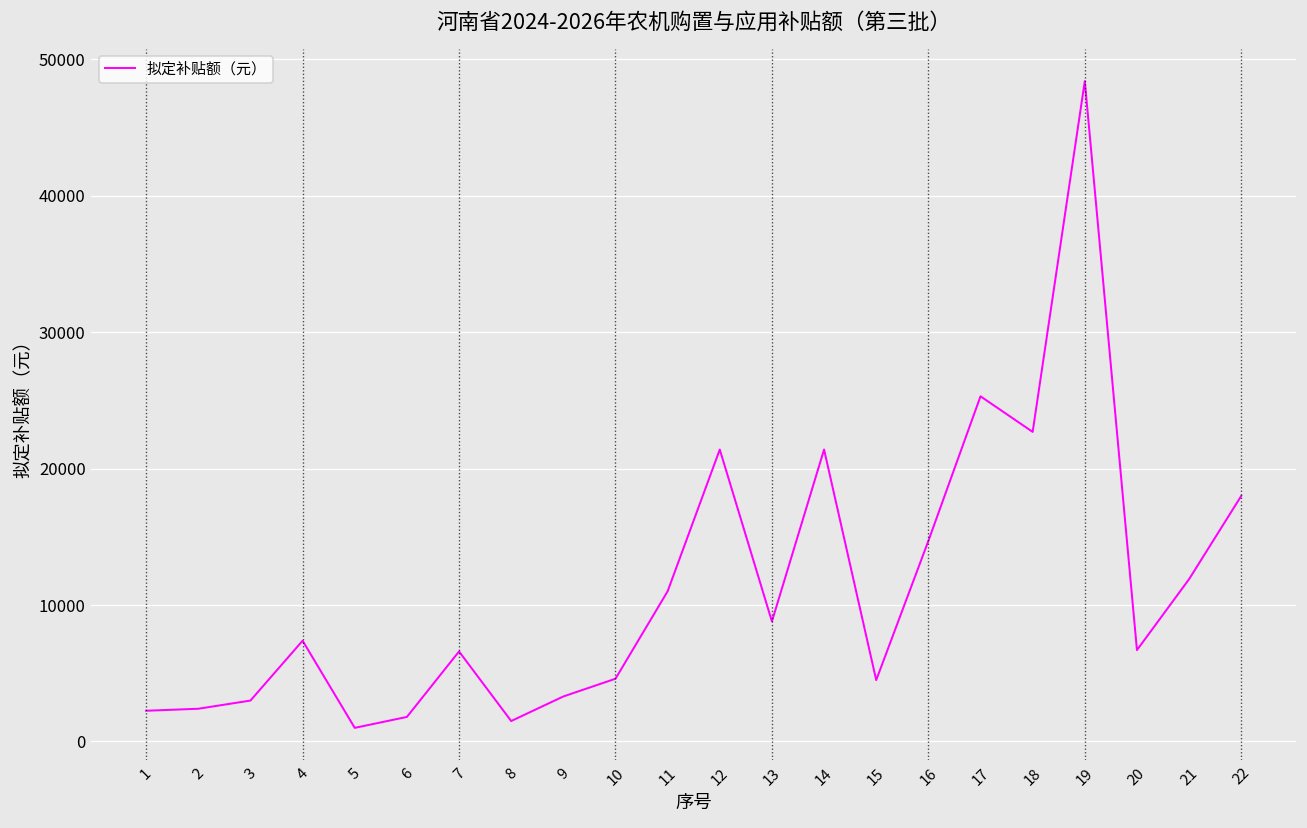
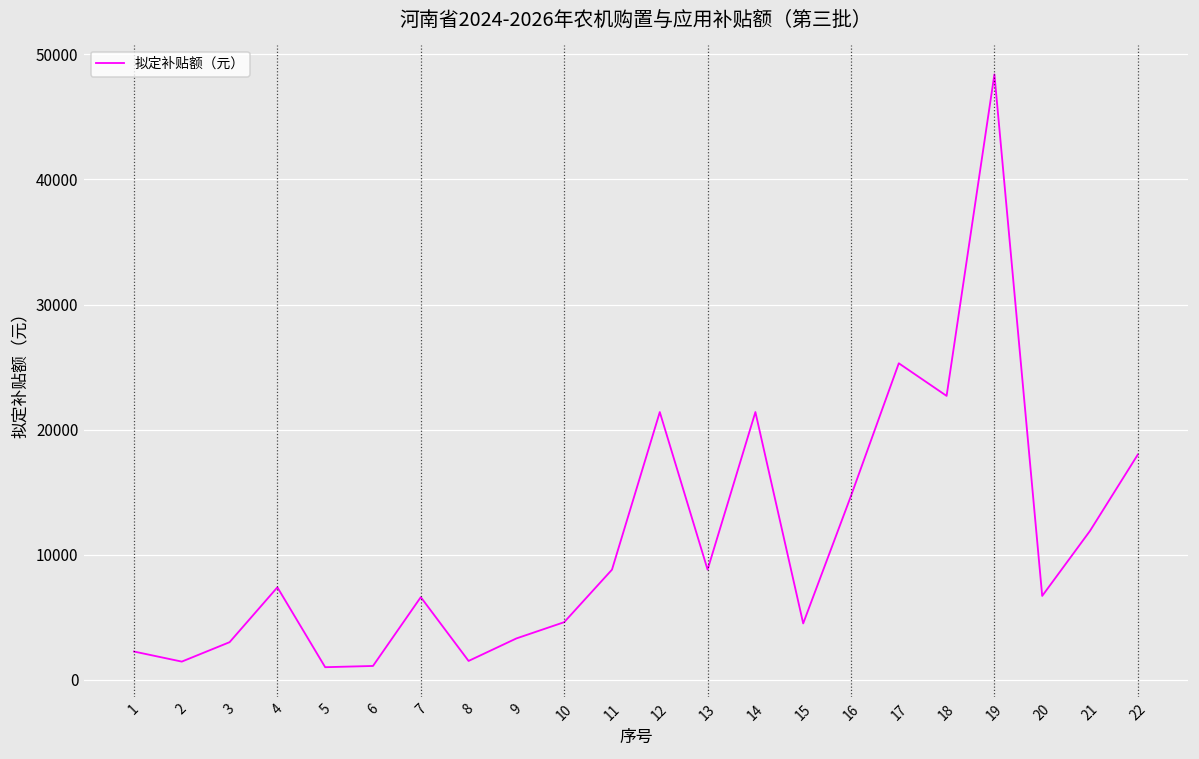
2: 2400 -> 1400
6: 1800 -> 1100
11: 11000 -> 8800
